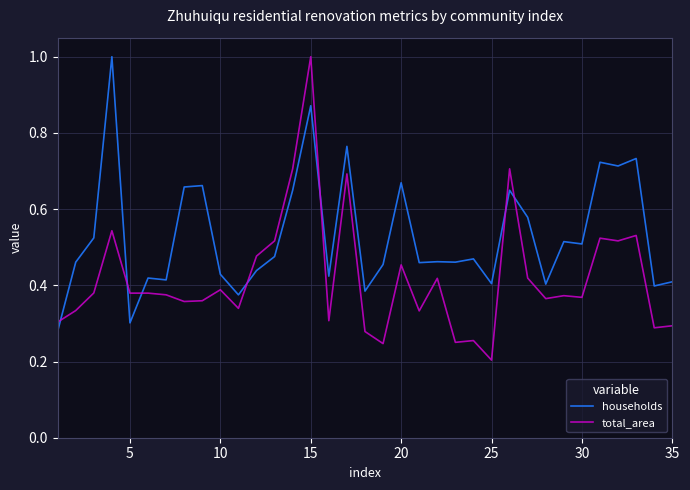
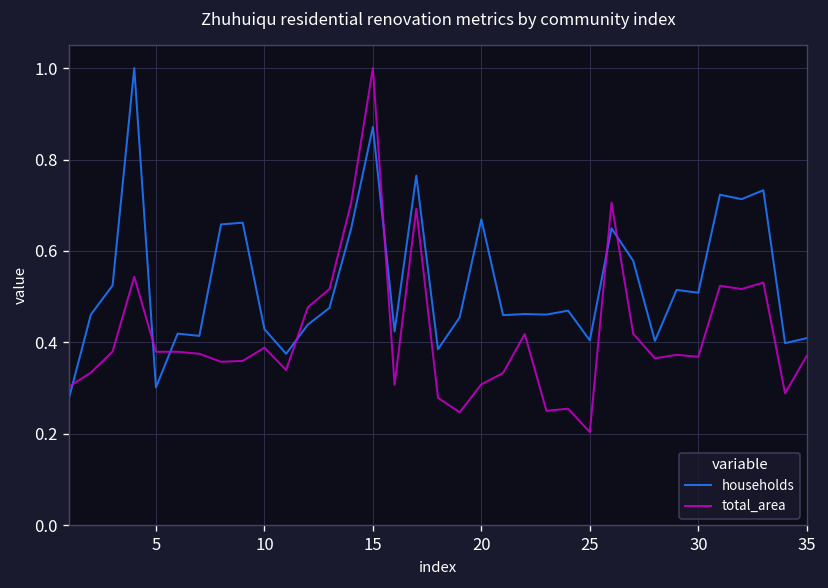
total_area, 20: 0.45 -> 0.31
total_area, 35: 0.29 -> 0.37
